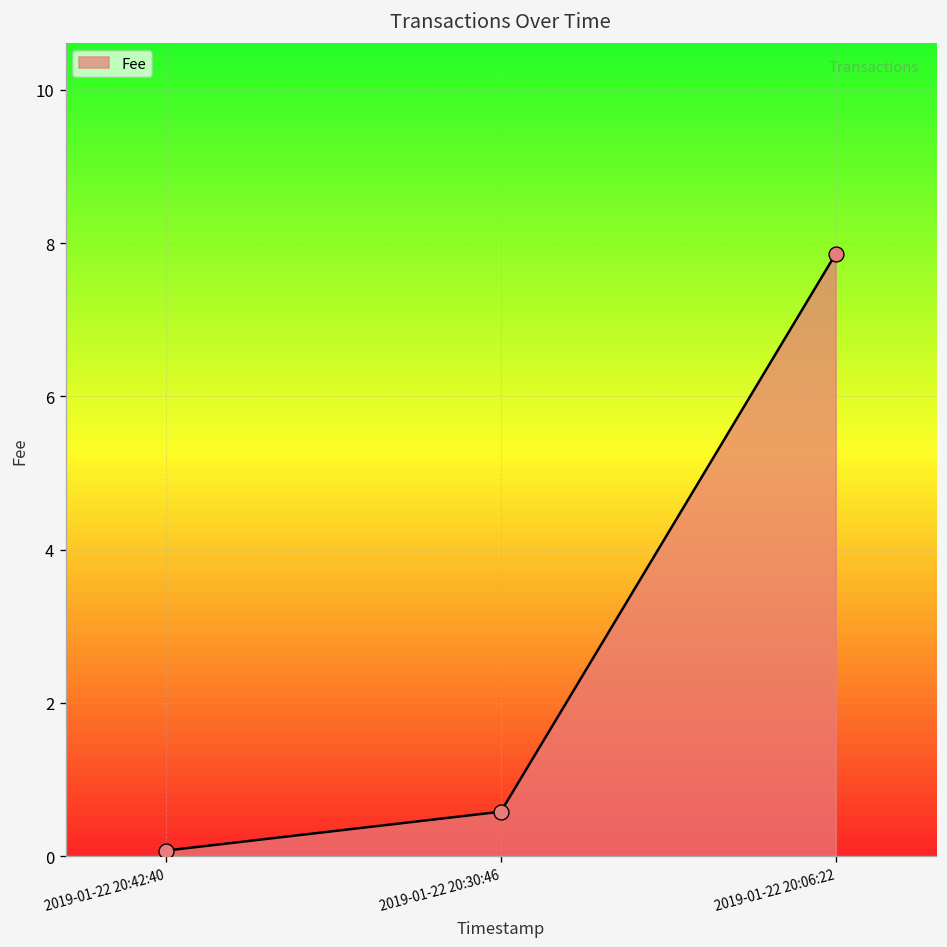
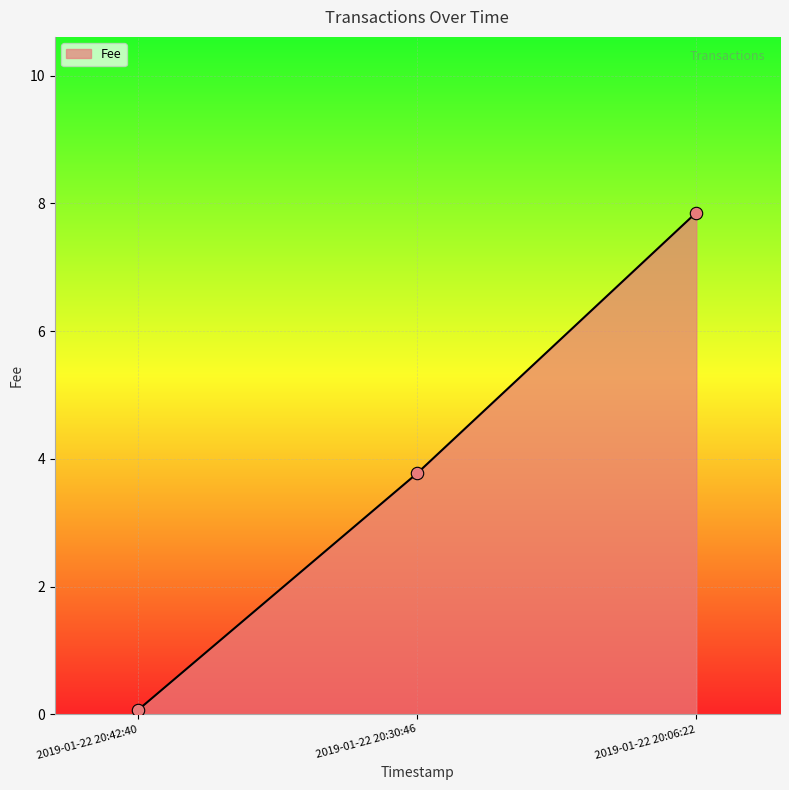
2019-01-22 20:30:46: 0.6 -> 3.8
